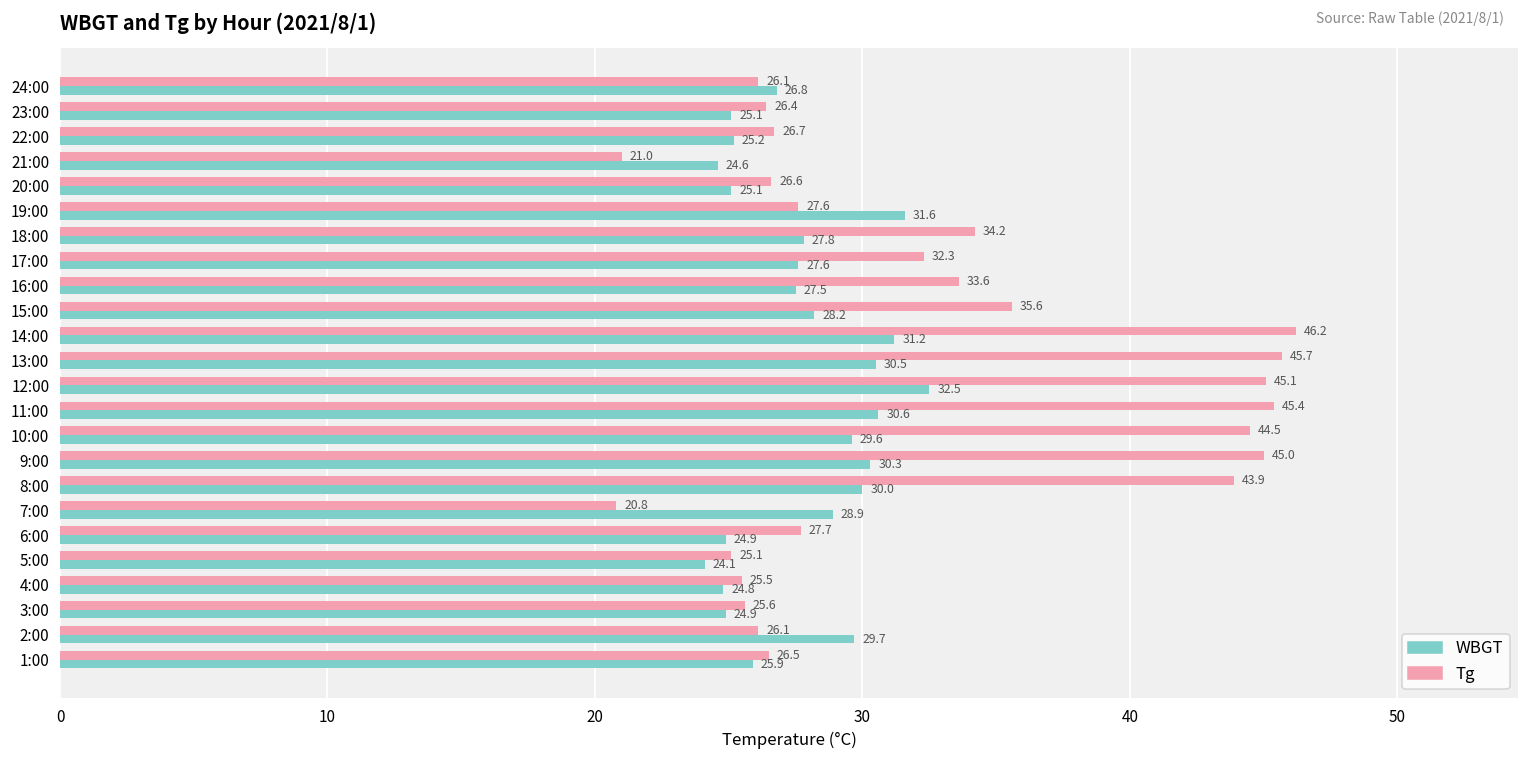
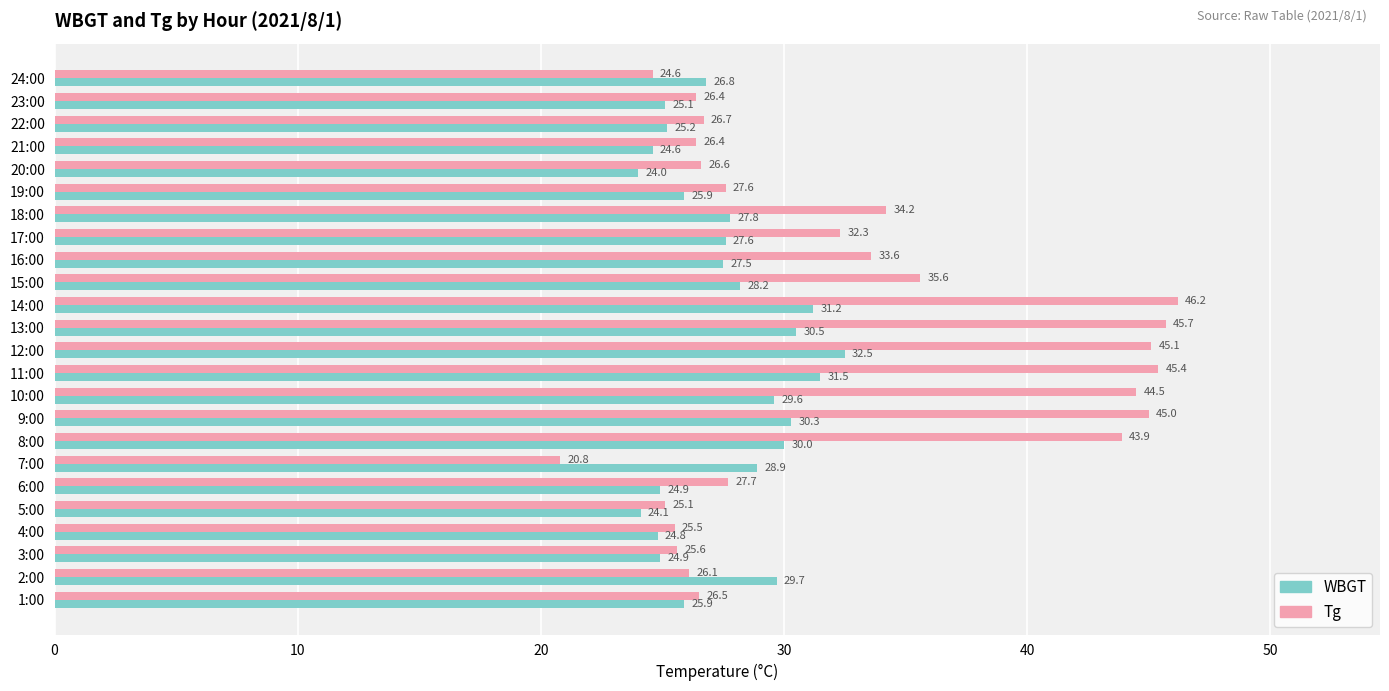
Tg, 24:00: 26.1 -> 24.6
Tg, 21:00: 21.0 -> 26.4
WBGT, 20:00: 25.1 -> 24.0
WBGT, 19:00: 31.6 -> 25.9
WBGT, 11:00: 30.6 -> 31.5
